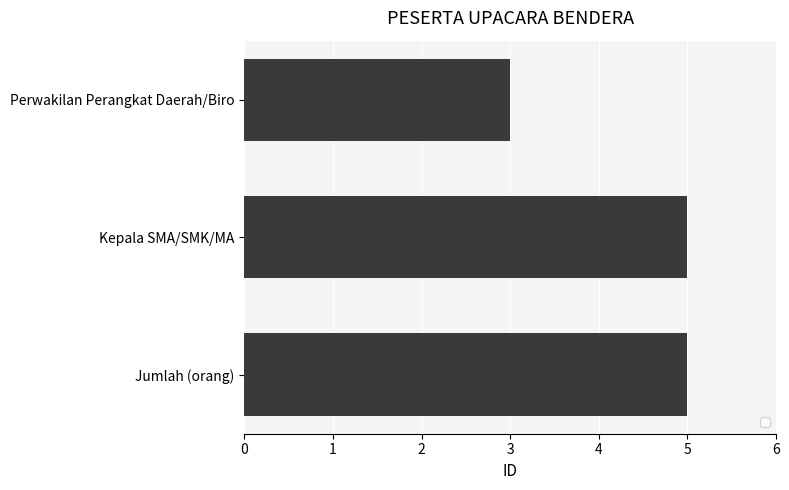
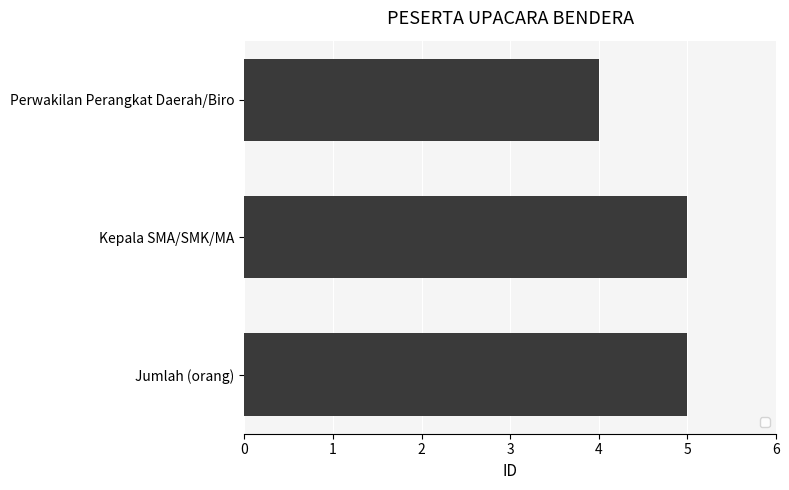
Perwakilan Perangkat Daerah/Biro: 3 -> 4
